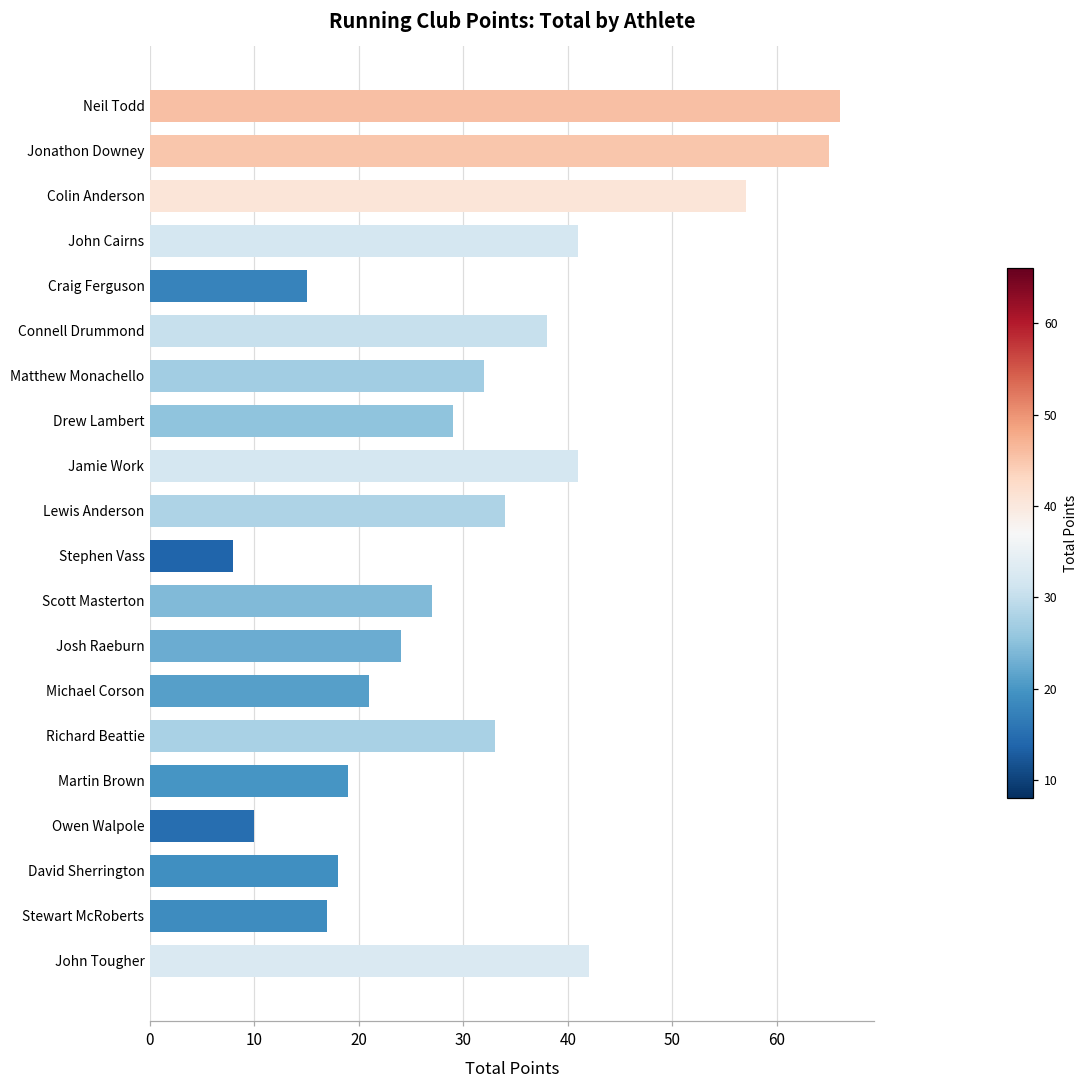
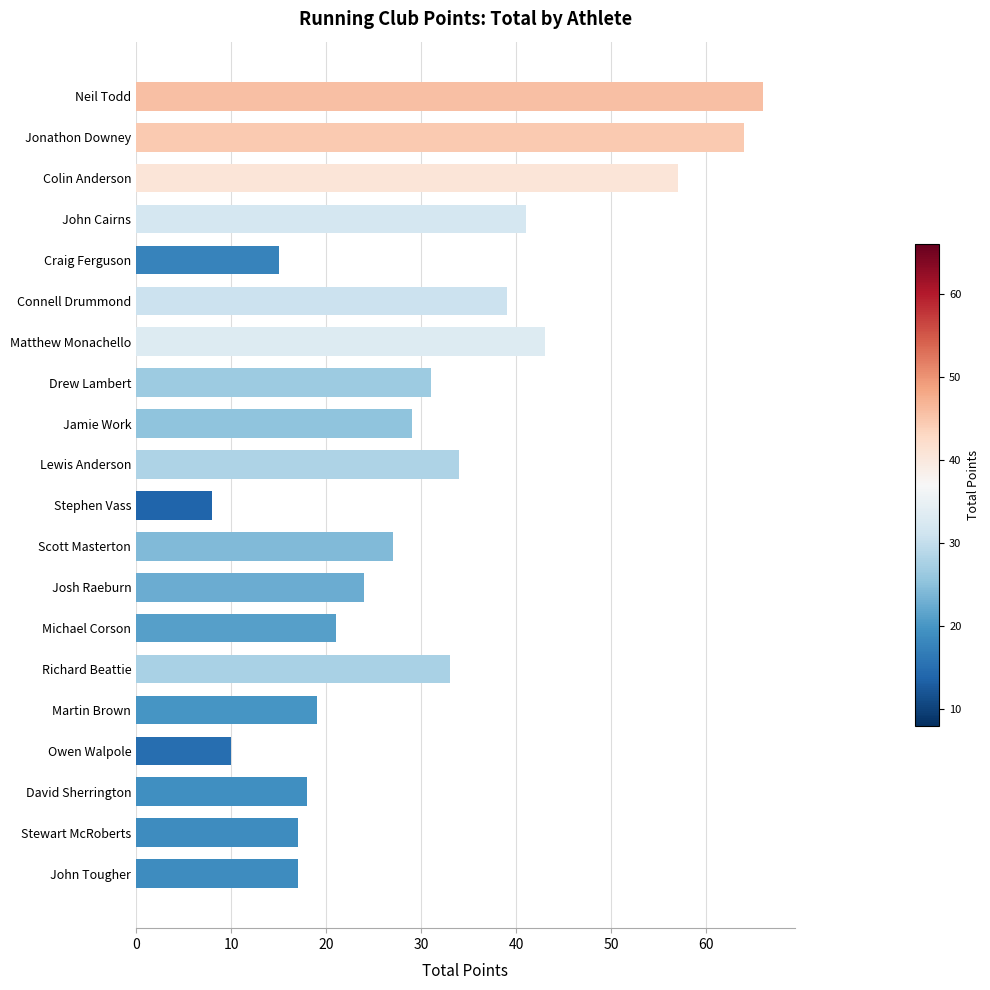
Jonathon Downey: 65 -> 64
Connell Drummond: 38 -> 39
Matthew Monachello: 32 -> 43
Drew Lambert: 29 -> 31
Jamie Work: 41 -> 29
John Tougher: 42 -> 17
